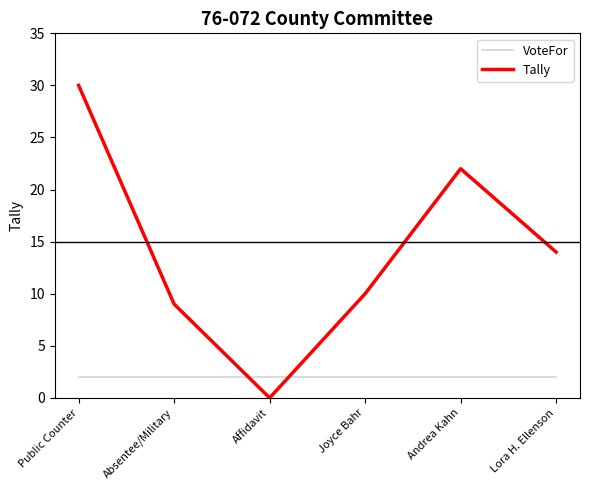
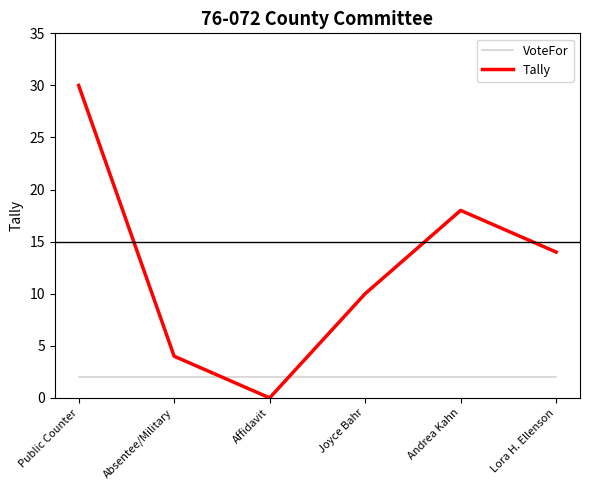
Tally, Absentee/Military: 9 -> 4
Tally, Andrea Kahn: 22 -> 18
